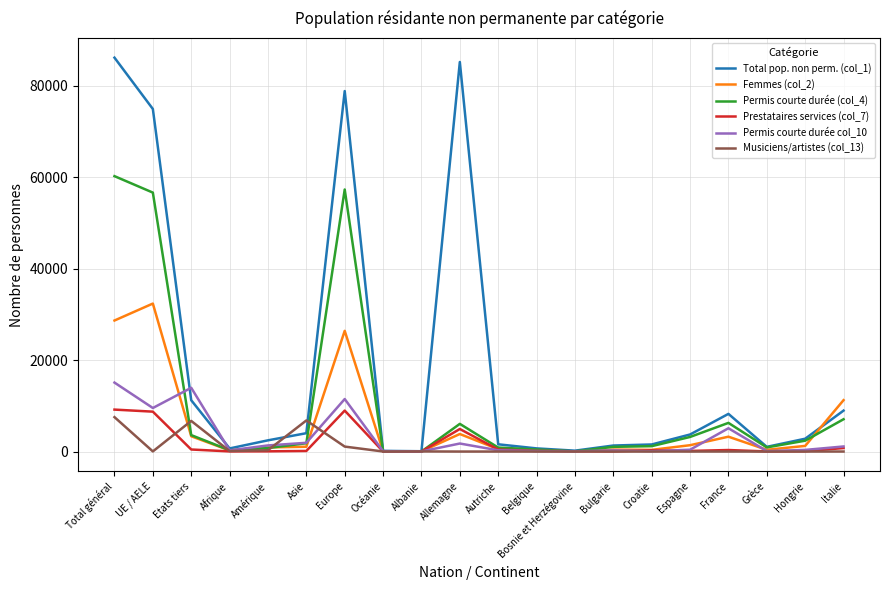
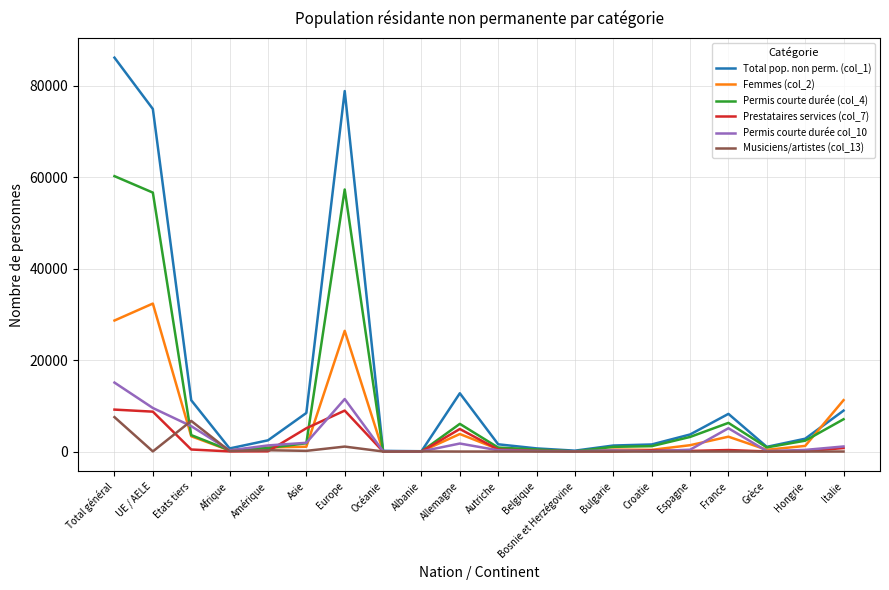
Permis courte durée col_10, Etats tiers: 14000 -> 6000
Total pop. non perm. (col_1), Asie: 4000 -> 8000
Prestataires services (col_7), Asie: 0 -> 5000
Musiciens/artistes (col_13), Asie: 7000 -> 0
Total pop. non perm. (col_1), Allemagne: 85000 -> 13000
